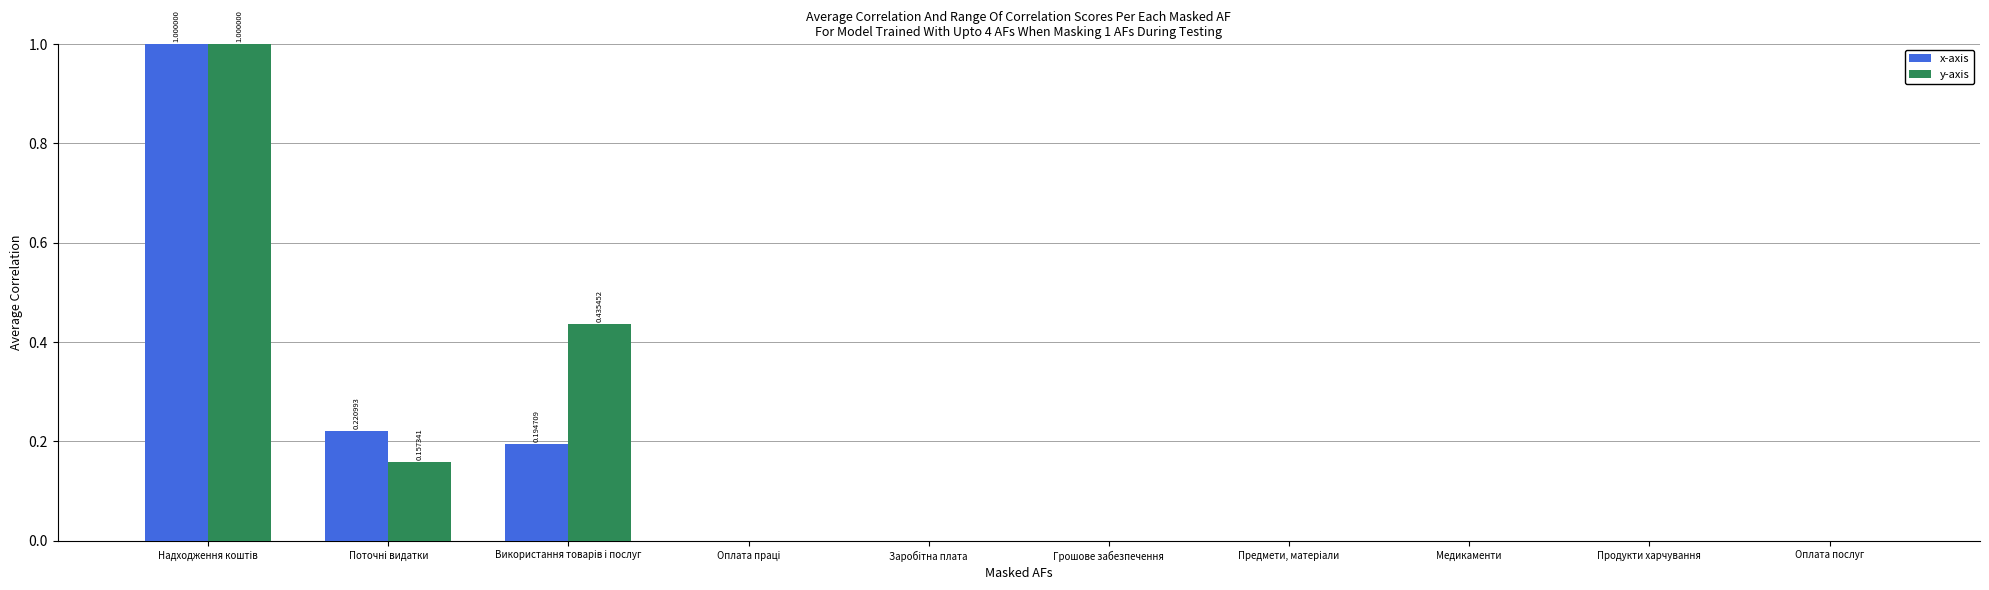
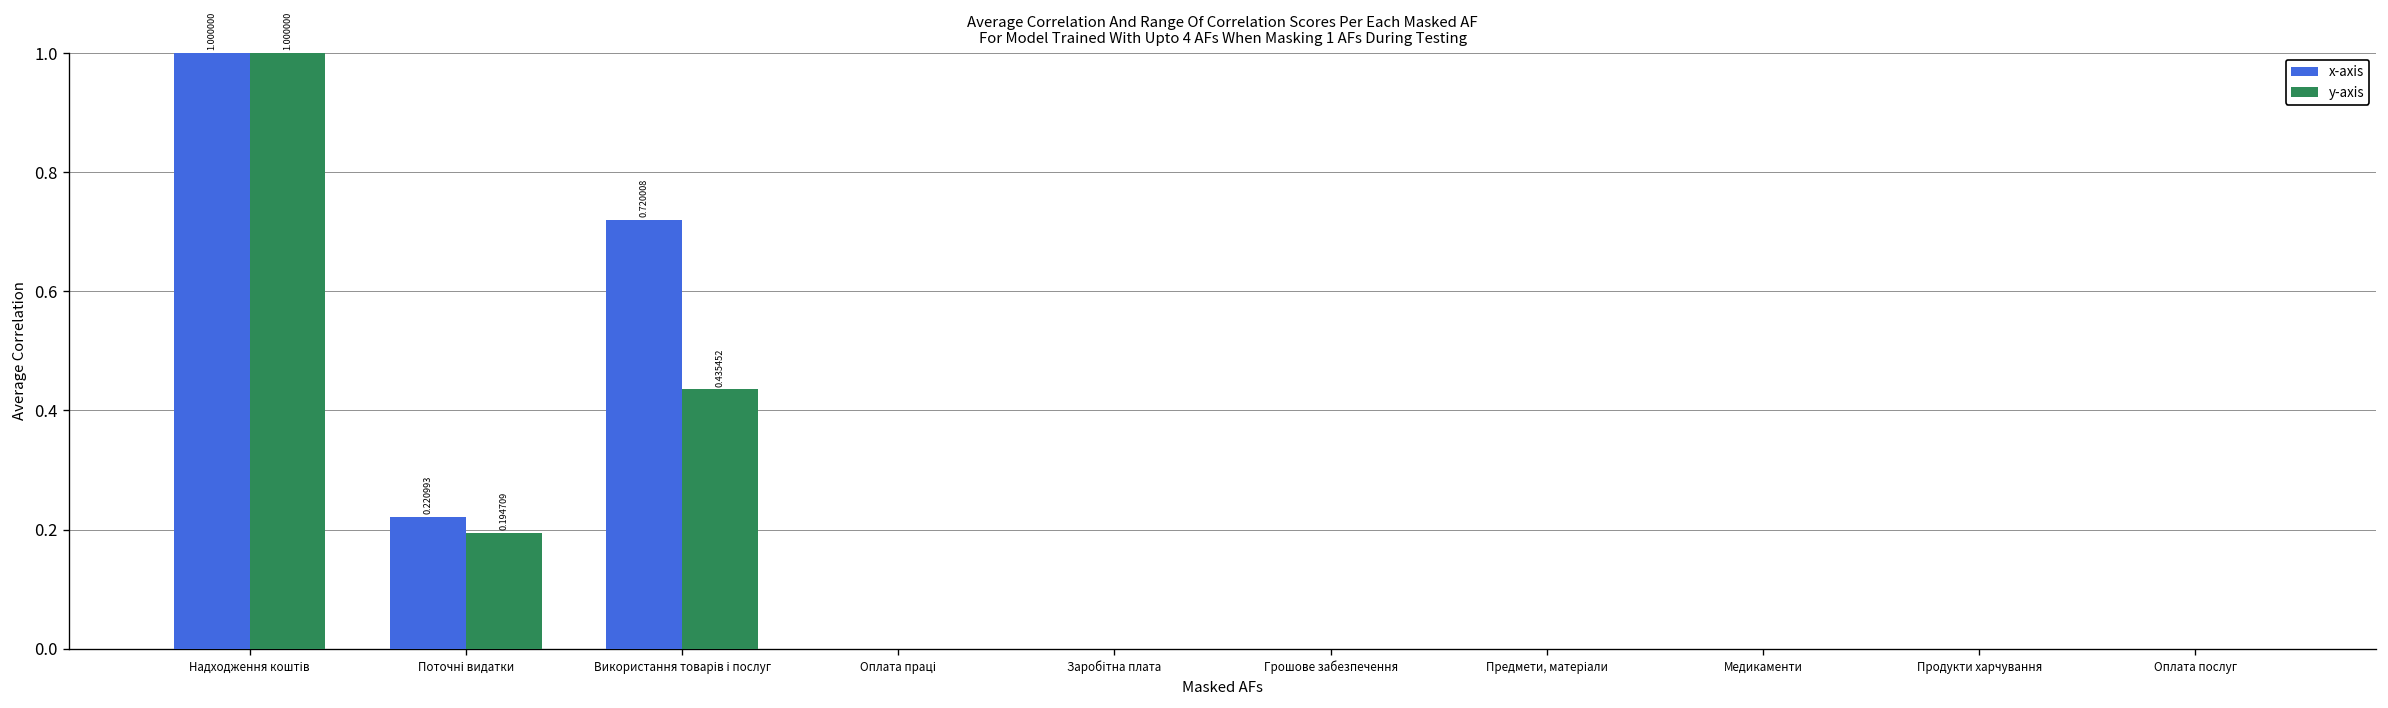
y-axis, Поточні видатки: 0.157341 -> 0.194709
x-axis, Використання товарів і послуг: 0.194709 -> 0.720008
